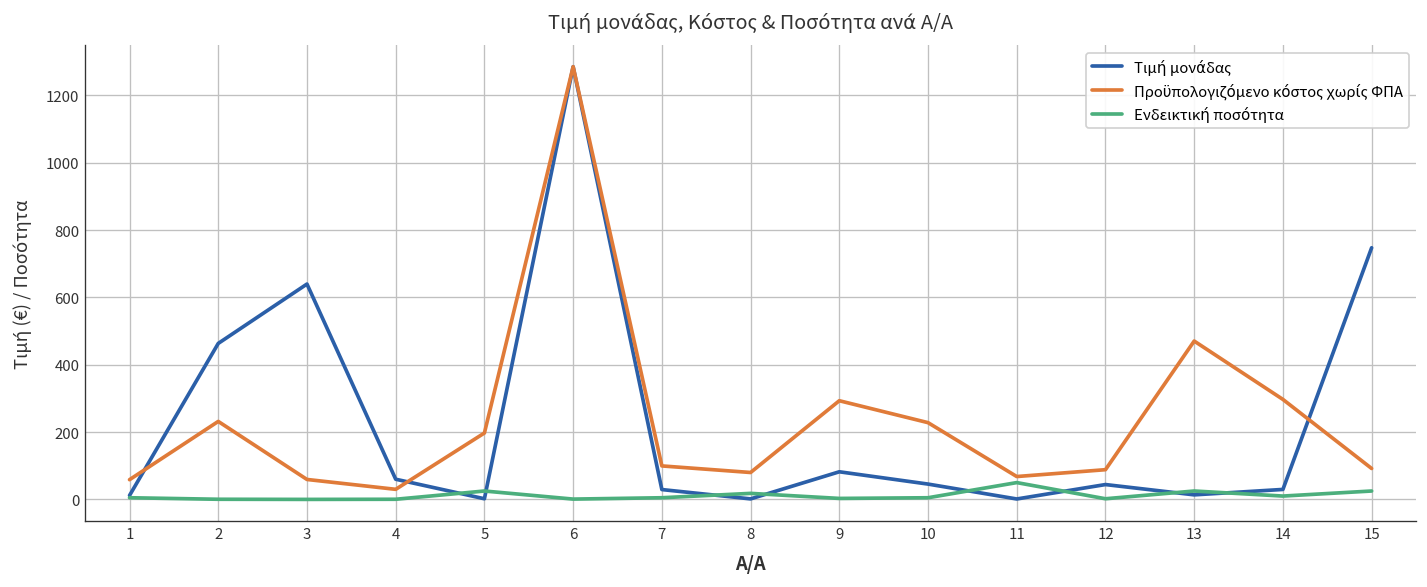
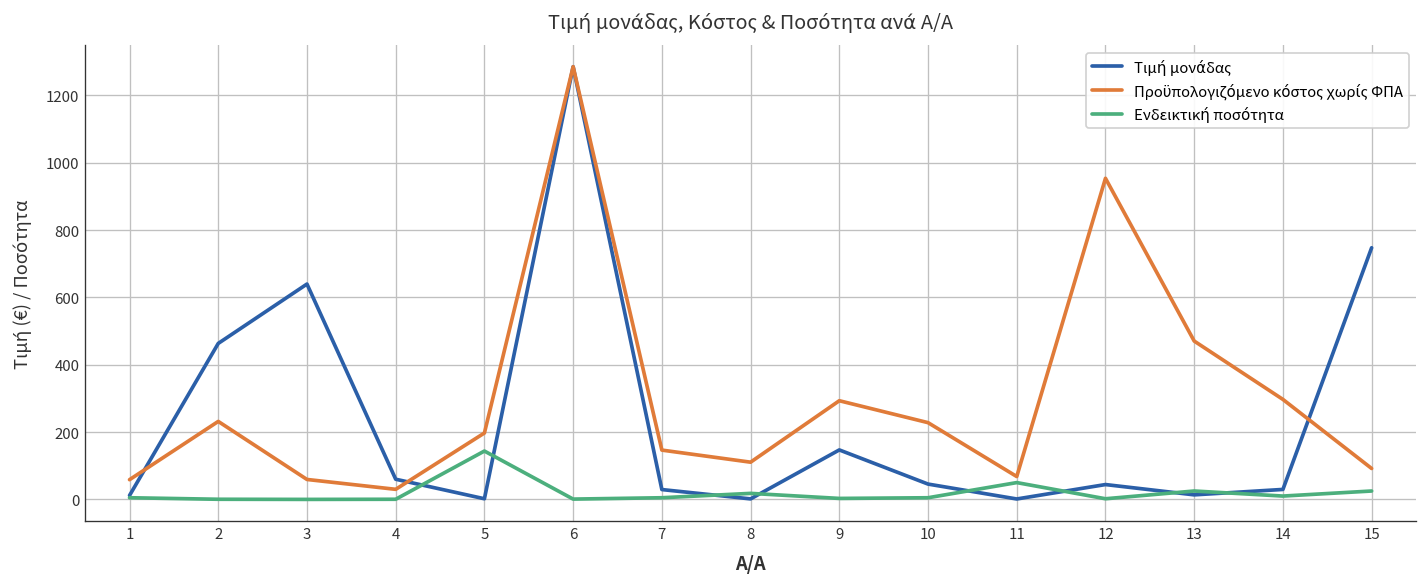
Ενδεικτική ποσότητα, 5: 30 -> 140
Προϋπολογιζόμενο κόστος χωρίς ΦΠΑ, 7: 100 -> 150
Προϋπολογιζόμενο κόστος χωρίς ΦΠΑ, 8: 80 -> 110
Τιμή μονάδας, 9: 80 -> 150
Προϋπολογιζόμενο κόστος χωρίς ΦΠΑ, 12: 90 -> 950
